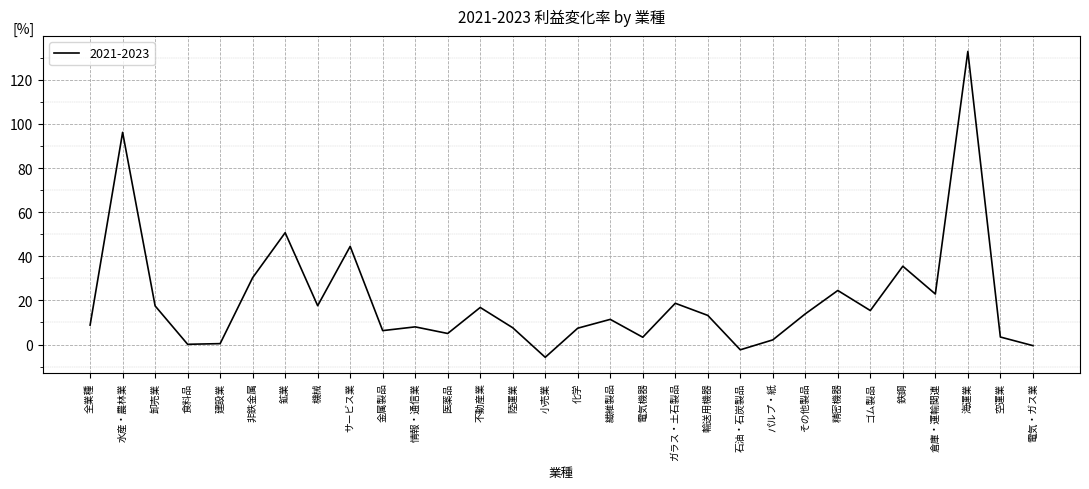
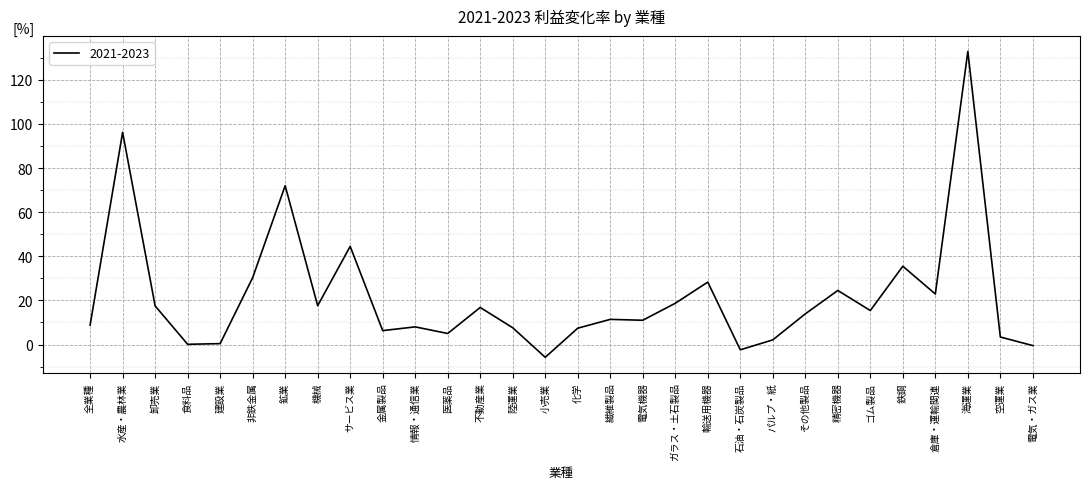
鉱業: 51 -> 72
電気機器: 3 -> 11
輸送用機器: 13 -> 28
